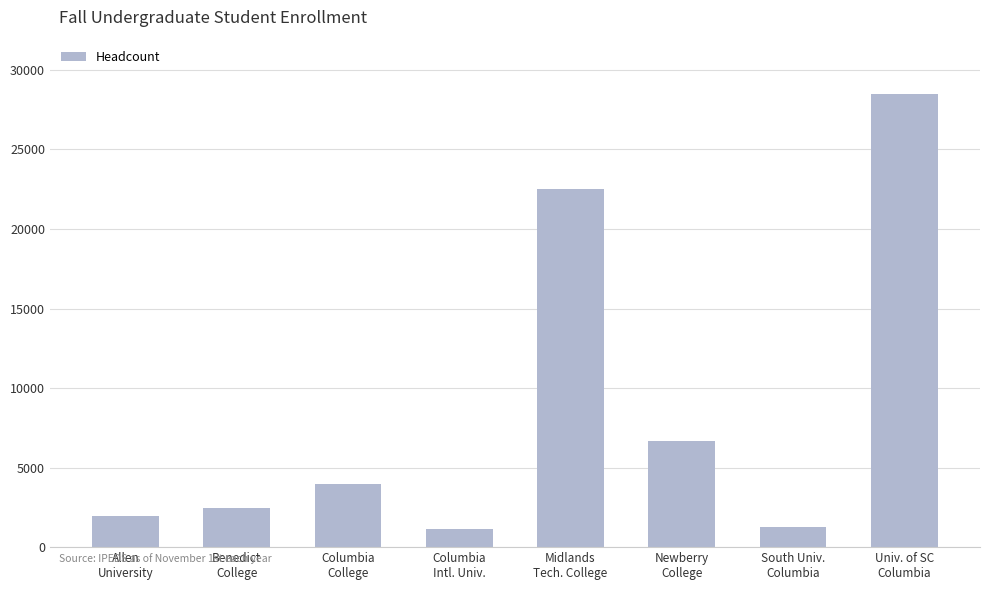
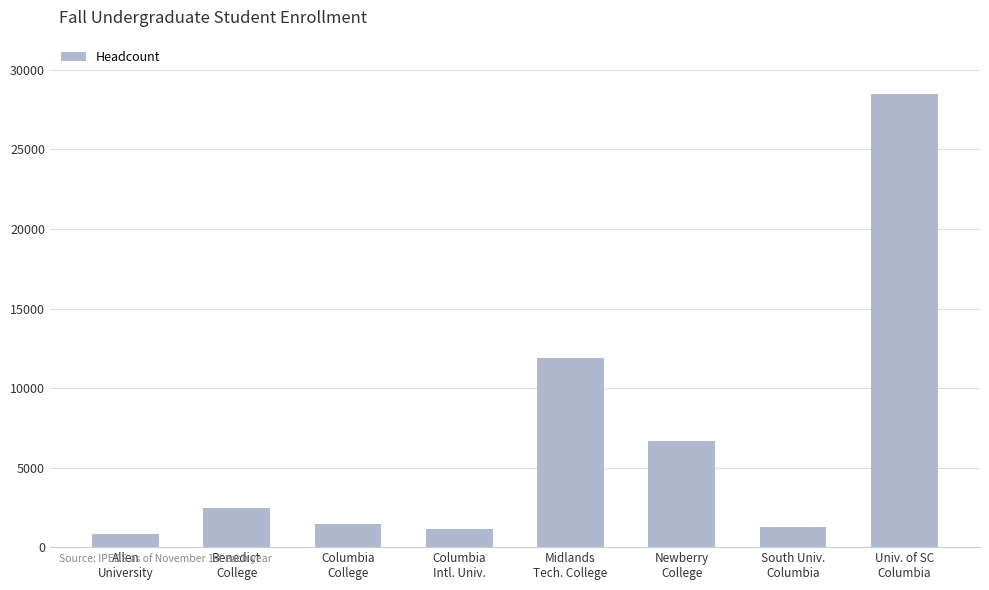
Allen University: 2000 -> 800
Columbia College: 3900 -> 1400
Midlands Tech. College: 22500 -> 11900
